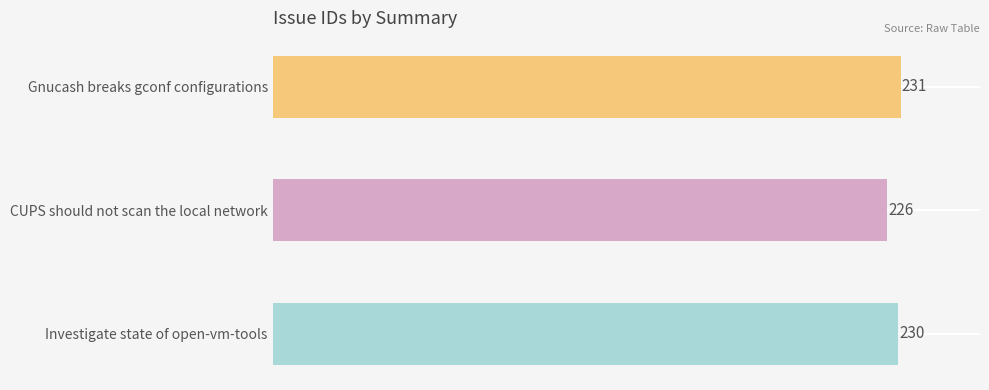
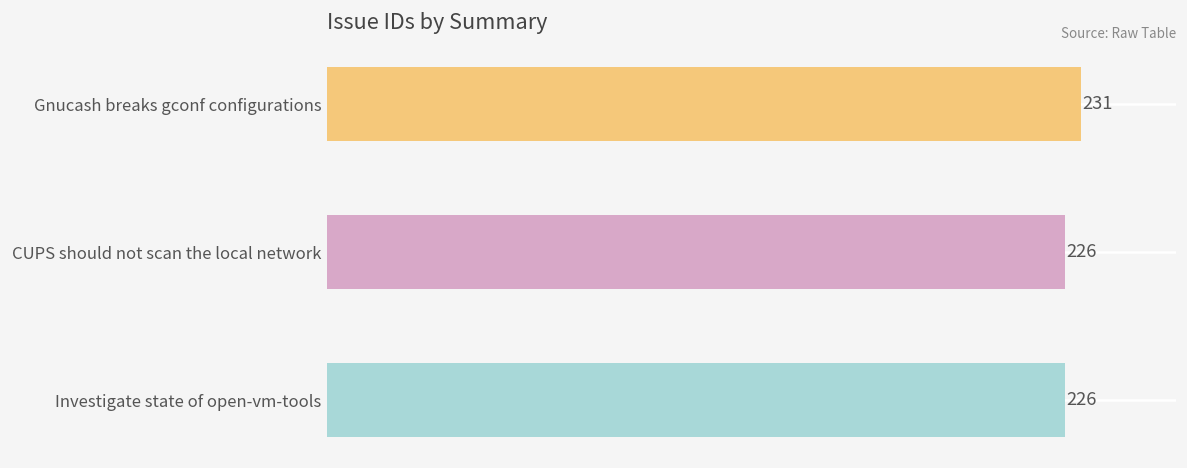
Investigate state of open-vm-tools: 230 -> 226
